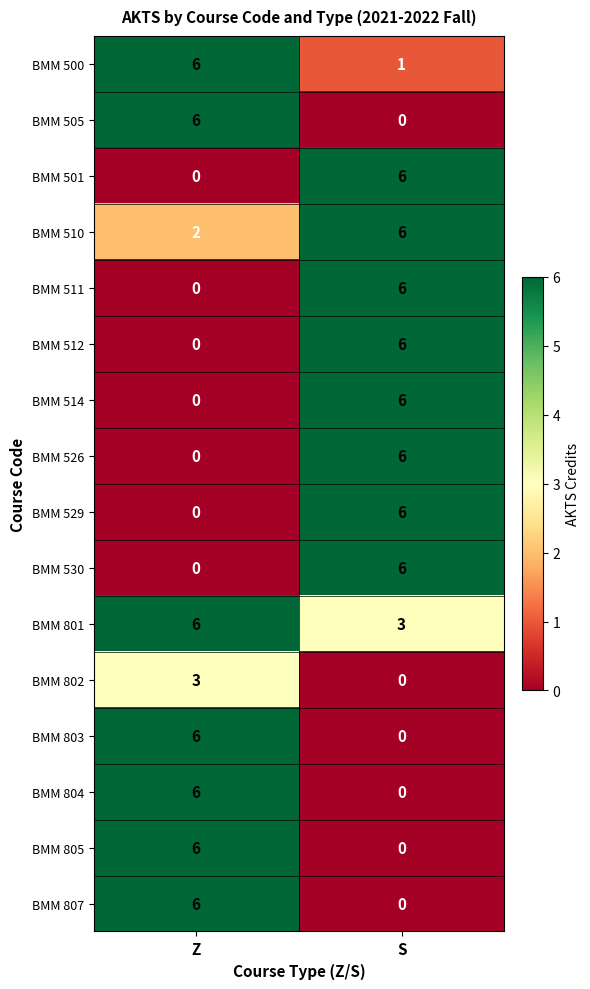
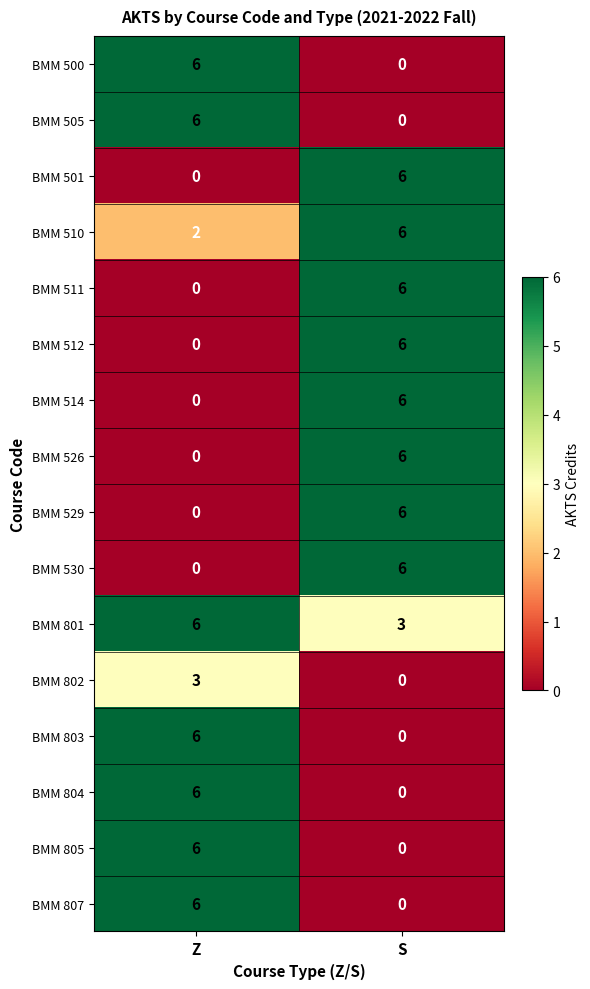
BMM 500, S: 1 -> 0
